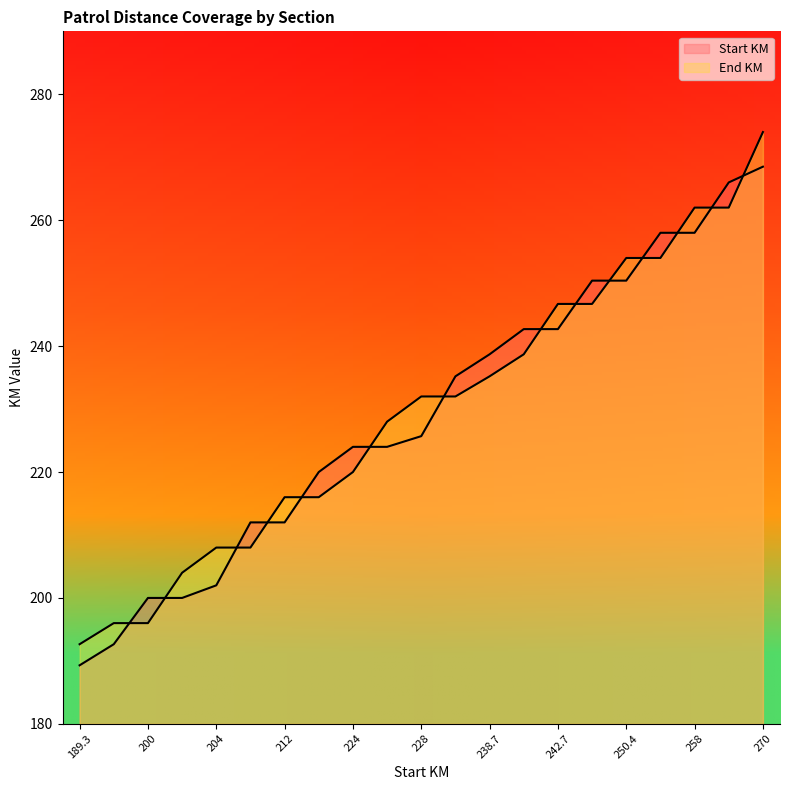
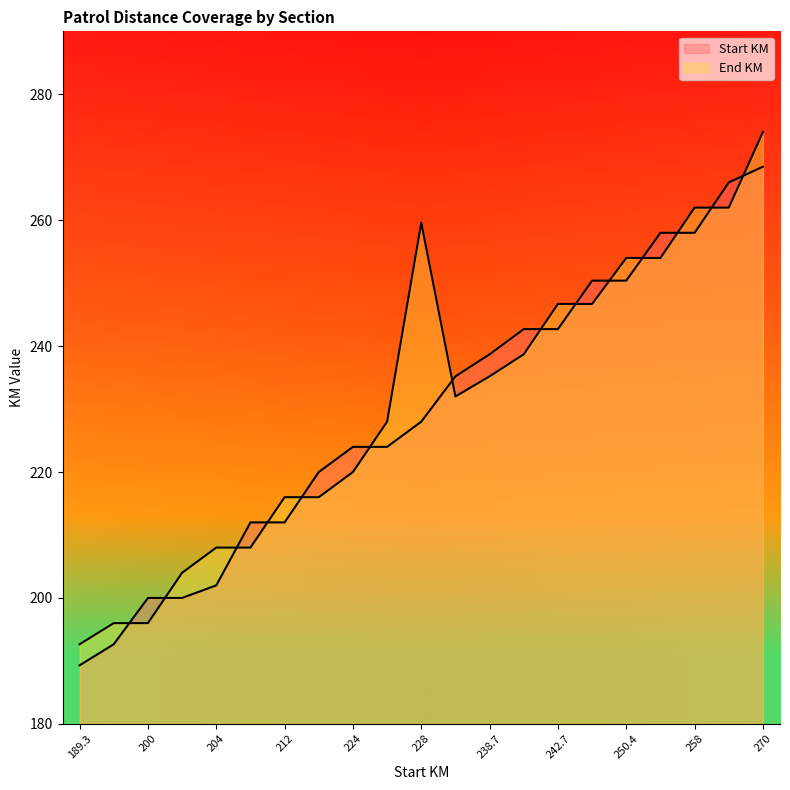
Start KM, 228: 226 -> 228
End KM, 228: 232 -> 260
